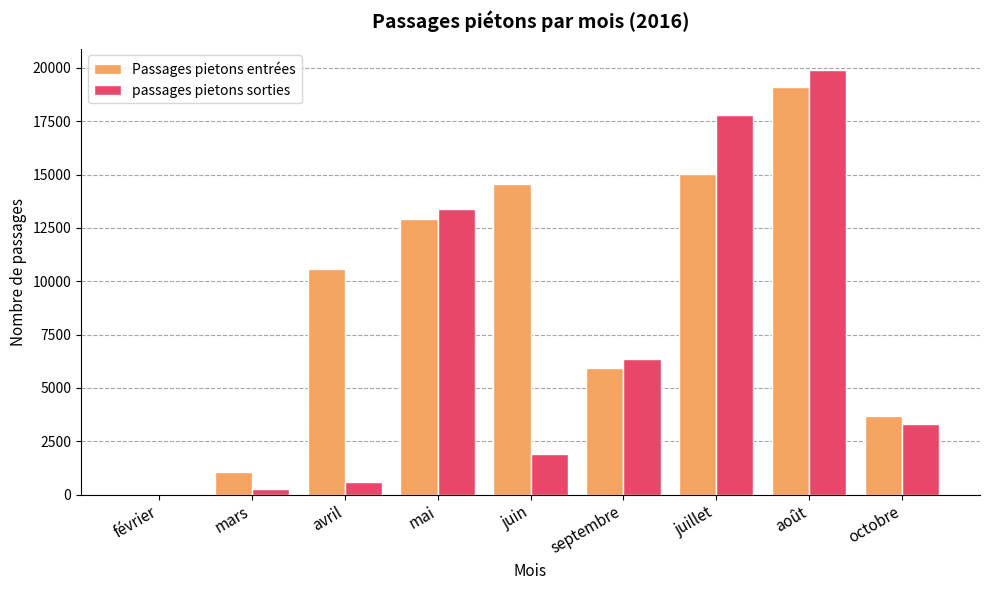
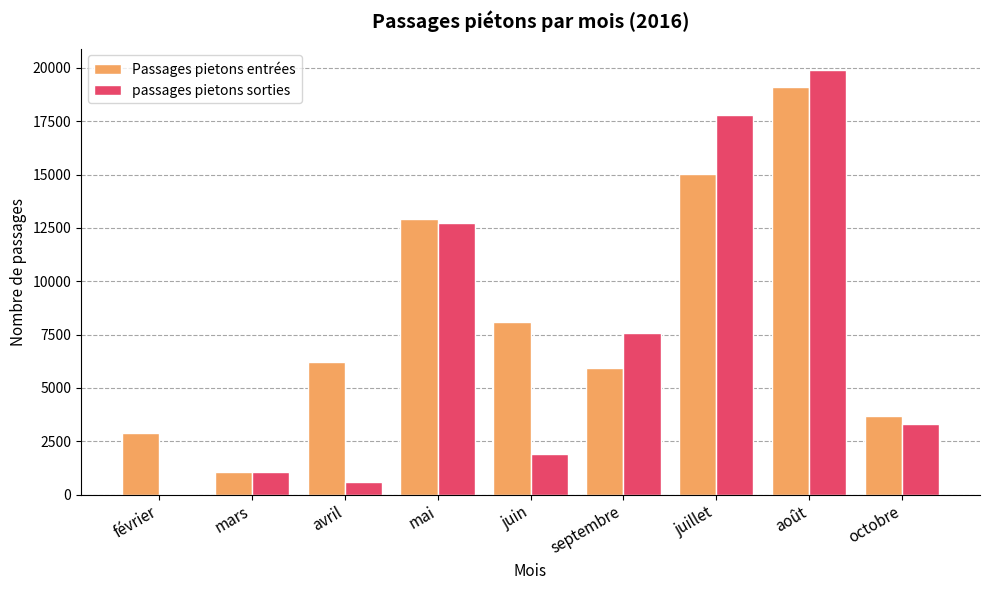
Passages pietons entrées, février: 0 -> 2900
passages pietons sorties, mars: 300 -> 1100
Passages pietons entrées, avril: 10600 -> 6200
passages pietons sorties, mai: 13400 -> 12700
Passages pietons entrées, juin: 14600 -> 8100
passages pietons sorties, septembre: 6400 -> 7600
